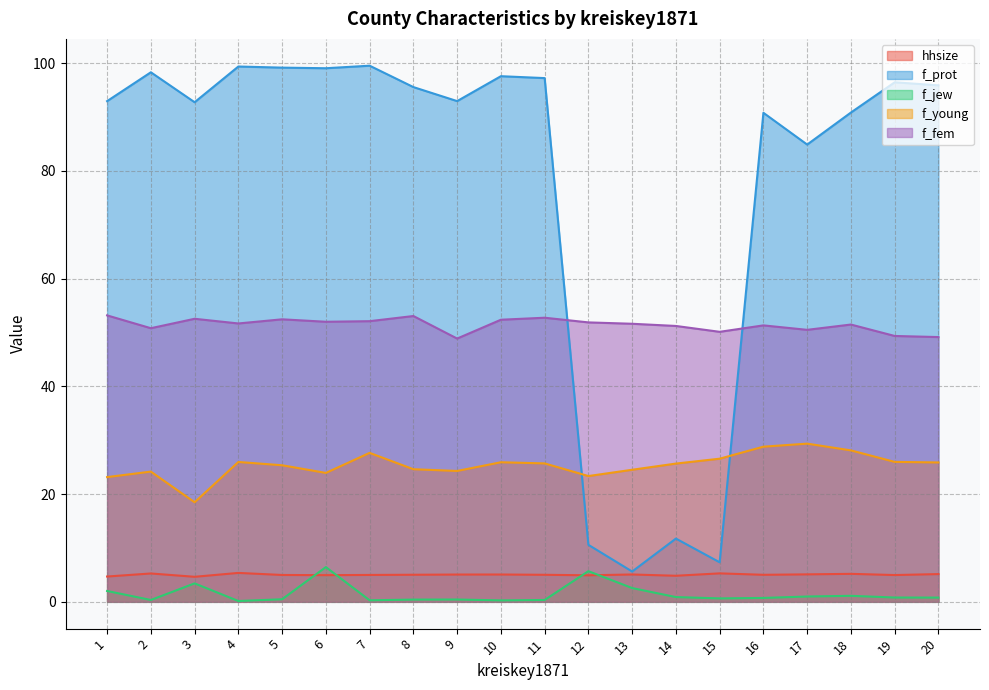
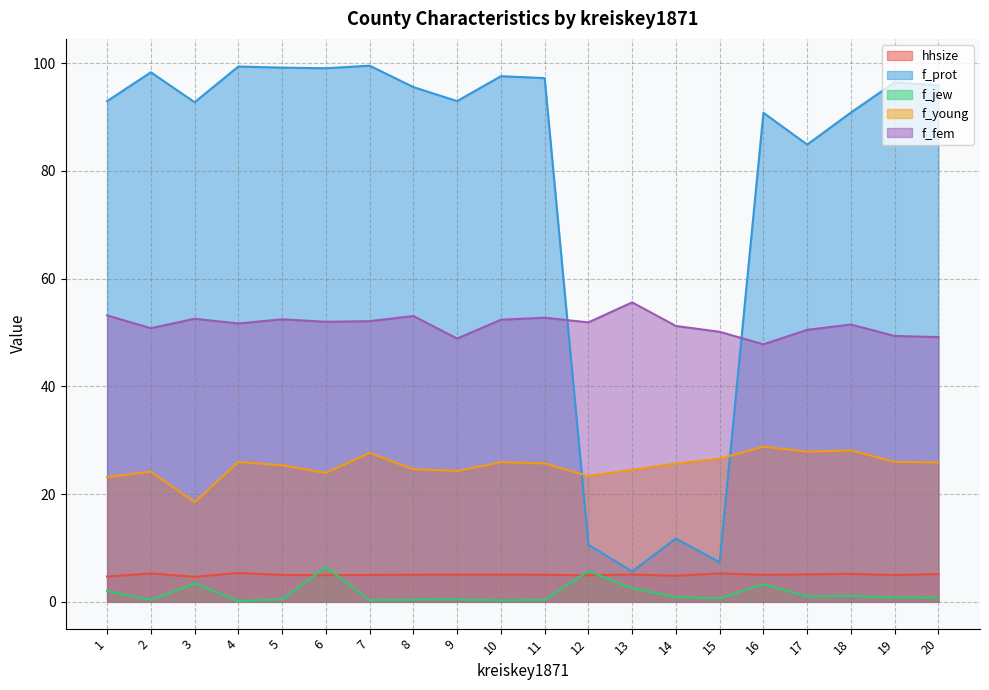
f_fem, 13: 52 -> 56
f_jew, 16: 1 -> 3
f_fem, 16: 51 -> 48
f_young, 17: 29 -> 28
